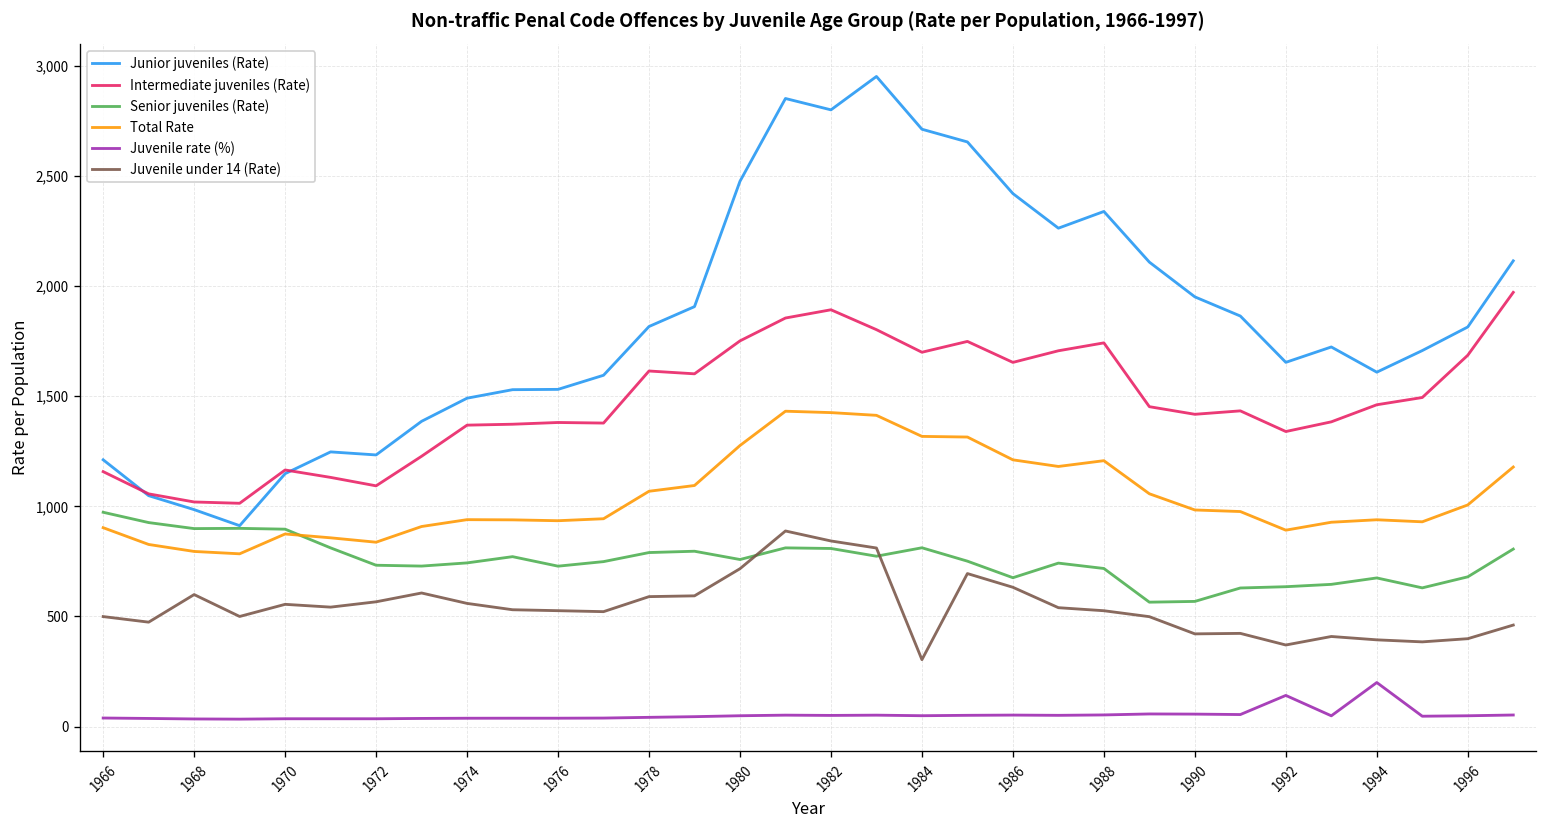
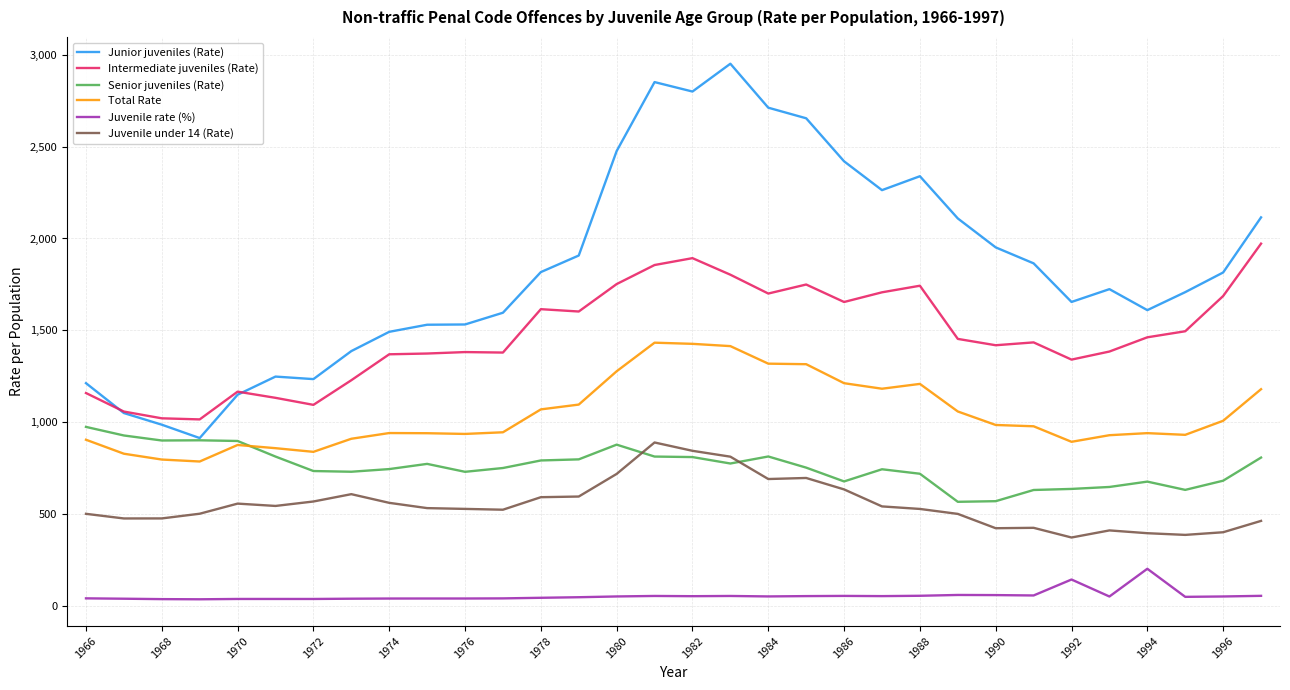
Juvenile under 14 (Rate), 1968: 600 -> 470
Senior juveniles (Rate), 1980: 760 -> 880
Juvenile under 14 (Rate), 1984: 300 -> 690
